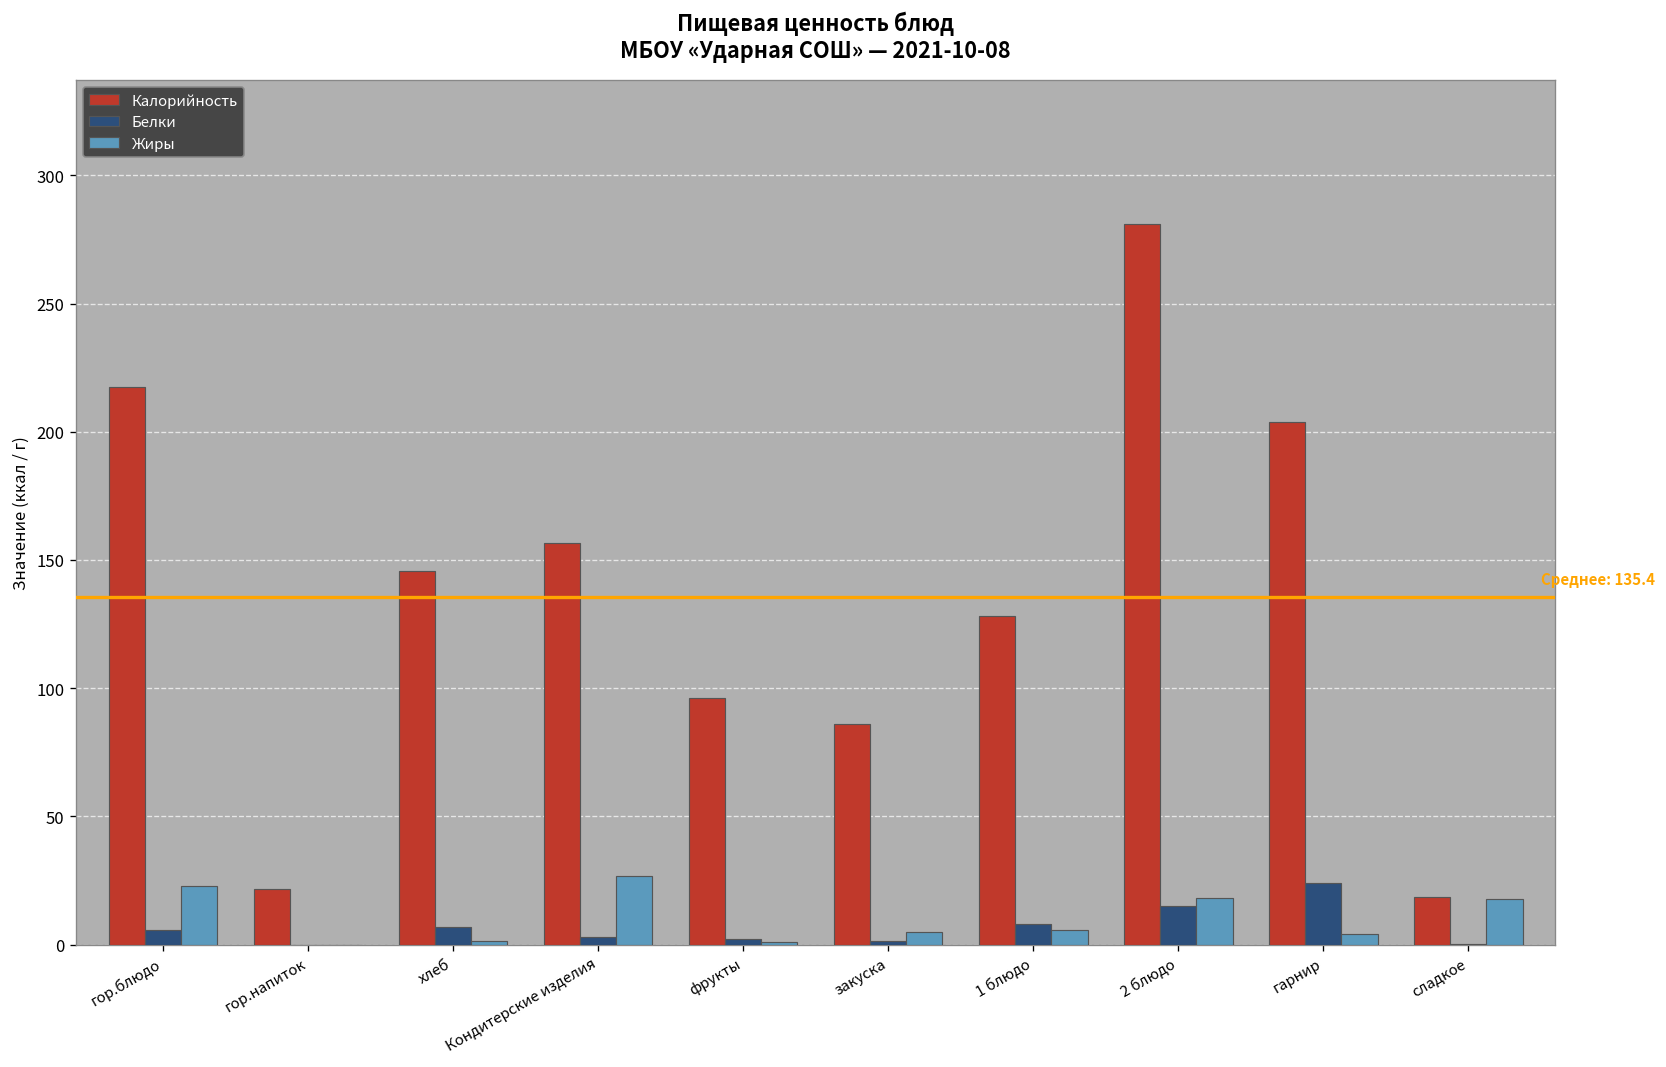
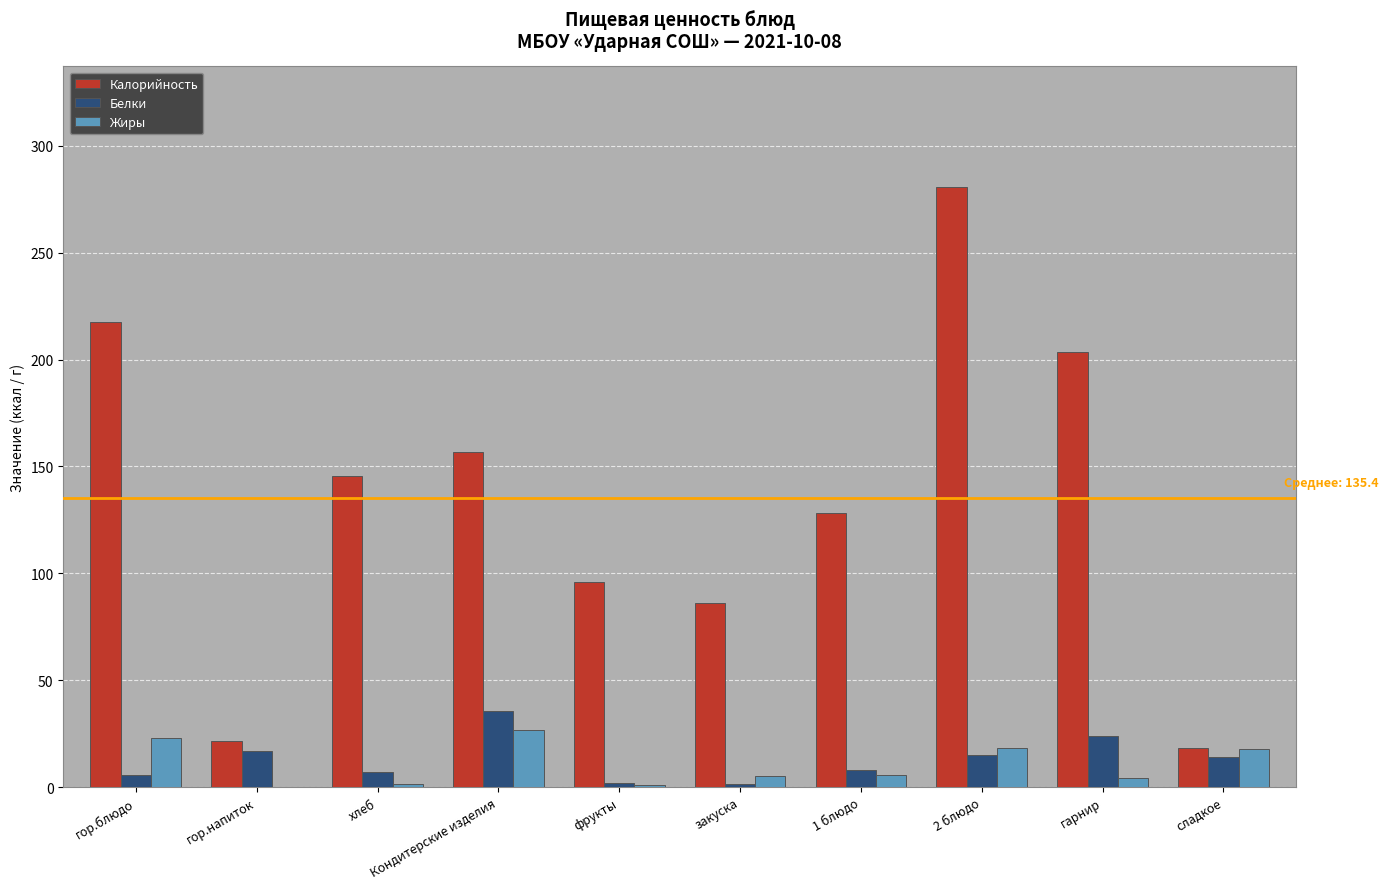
Белки, гор.напиток: 0 -> 17
Белки, Кондитерские изделия: 3 -> 35
Белки, сладкое: 0 -> 14
